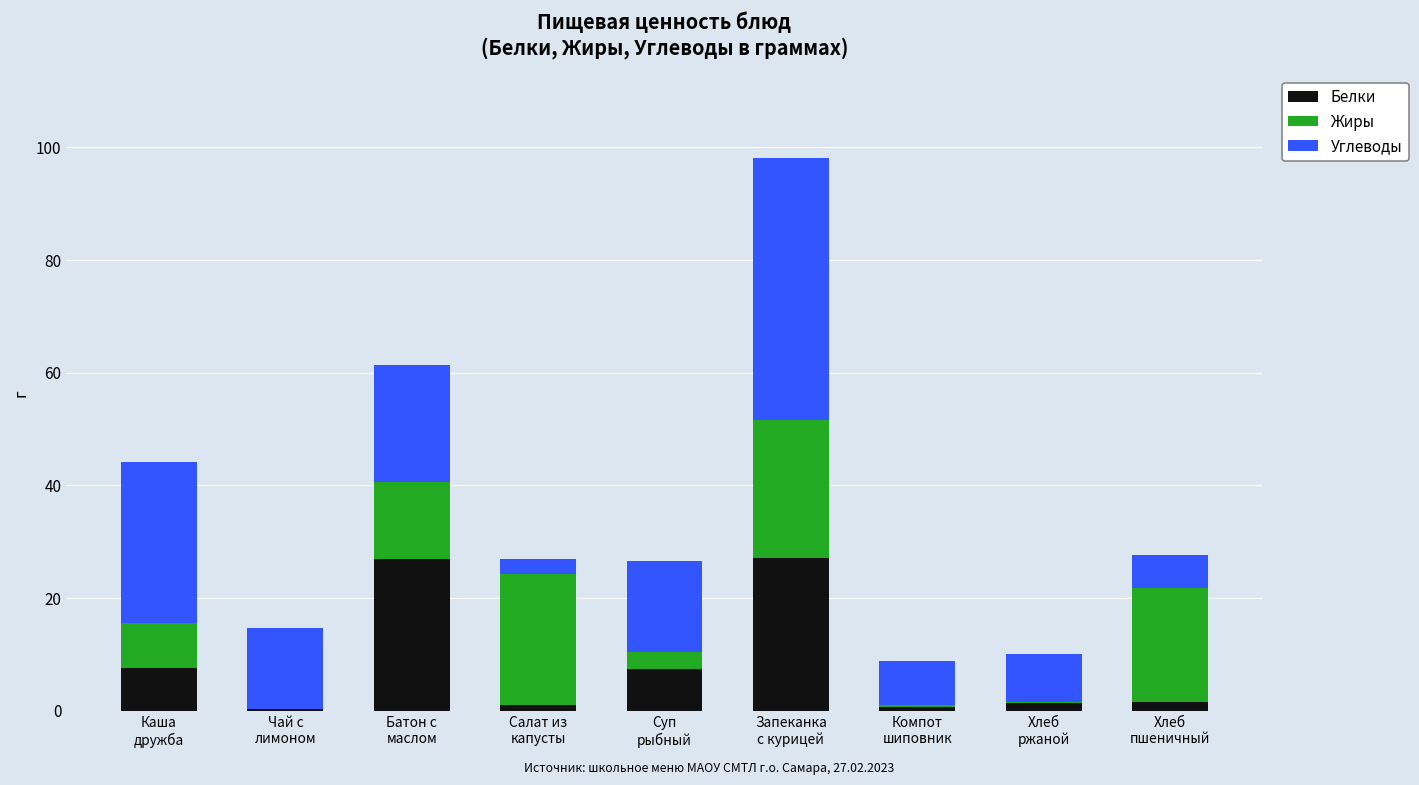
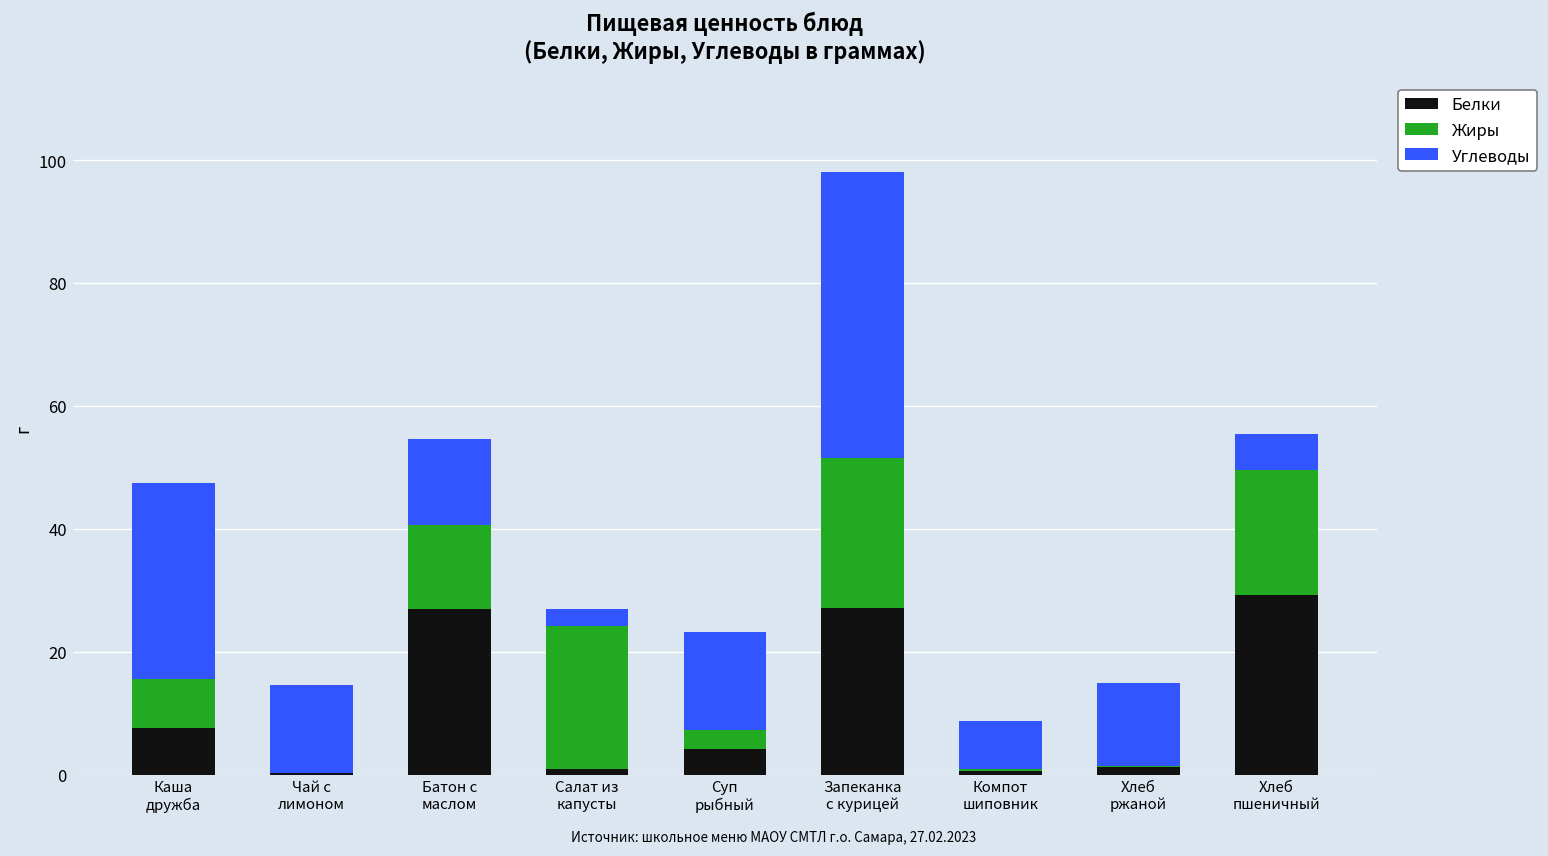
Углеводы, Каша дружба: 29 -> 32
Углеводы, Батон с маслом: 21 -> 14
Белки, Суп рыбный: 7 -> 4
Углеводы, Хлеб ржаной: 9 -> 13
Белки, Хлеб пшеничный: 2 -> 29
